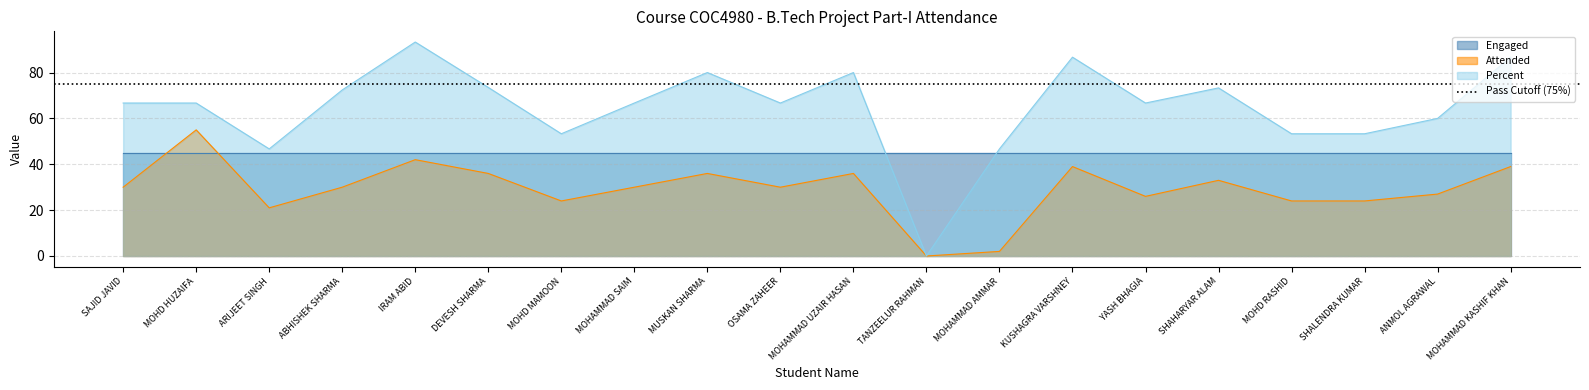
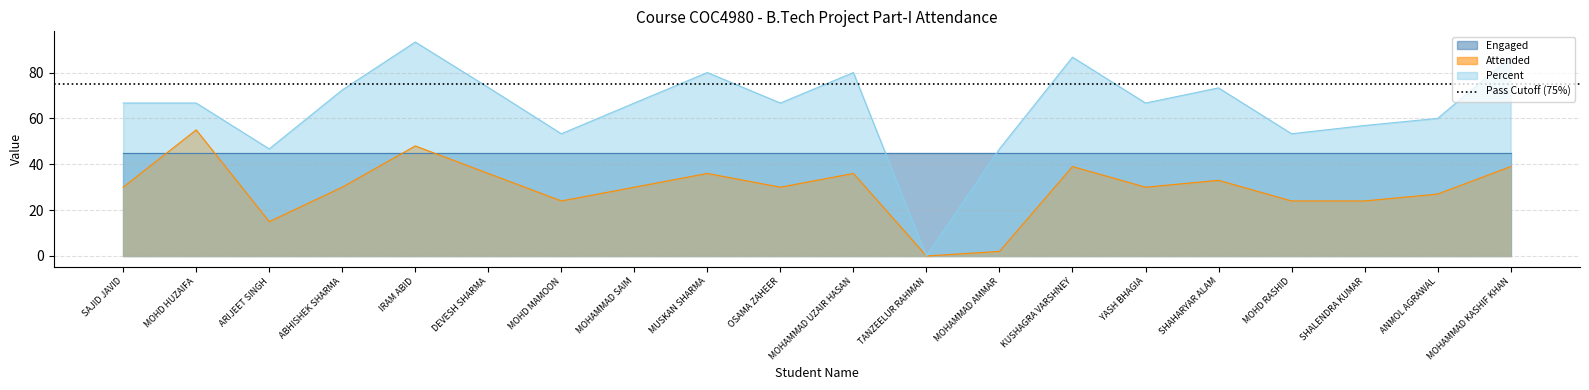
Attended, ARIJEET SINGH: 21 -> 15
Attended, IRAM ABID: 42 -> 48
Attended, YASH BHAGIA: 26 -> 30
Percent, SHALENDRA KUMAR: 53 -> 57
